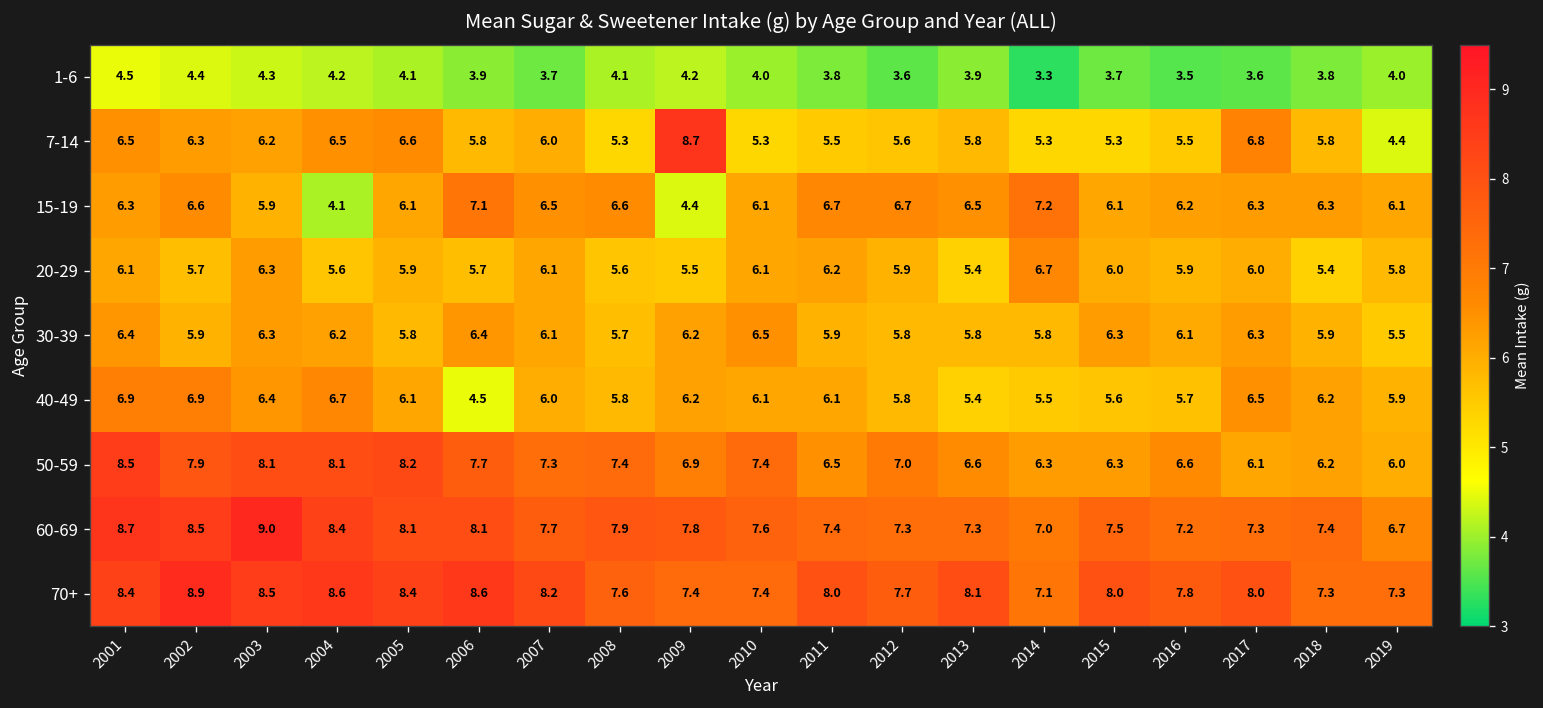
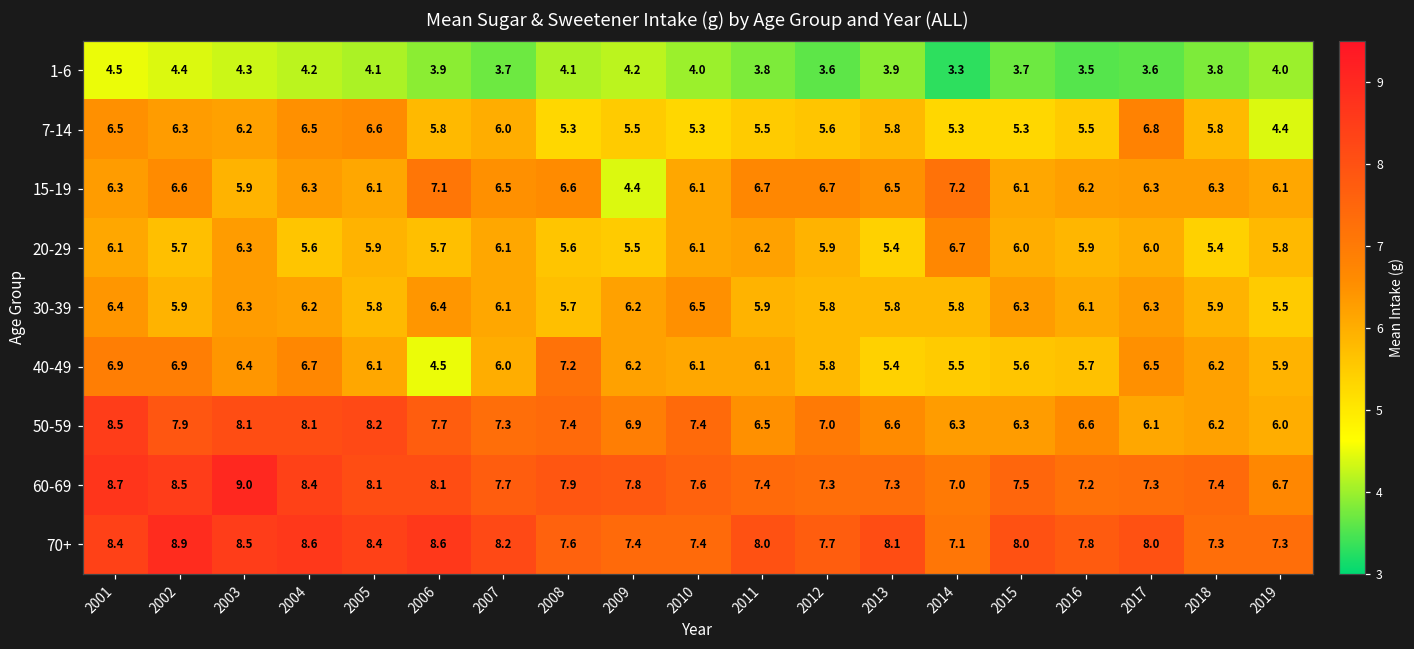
7-14, 2009: 8.7 -> 5.5
15-19, 2004: 4.1 -> 6.3
40-49, 2008: 5.8 -> 7.2
